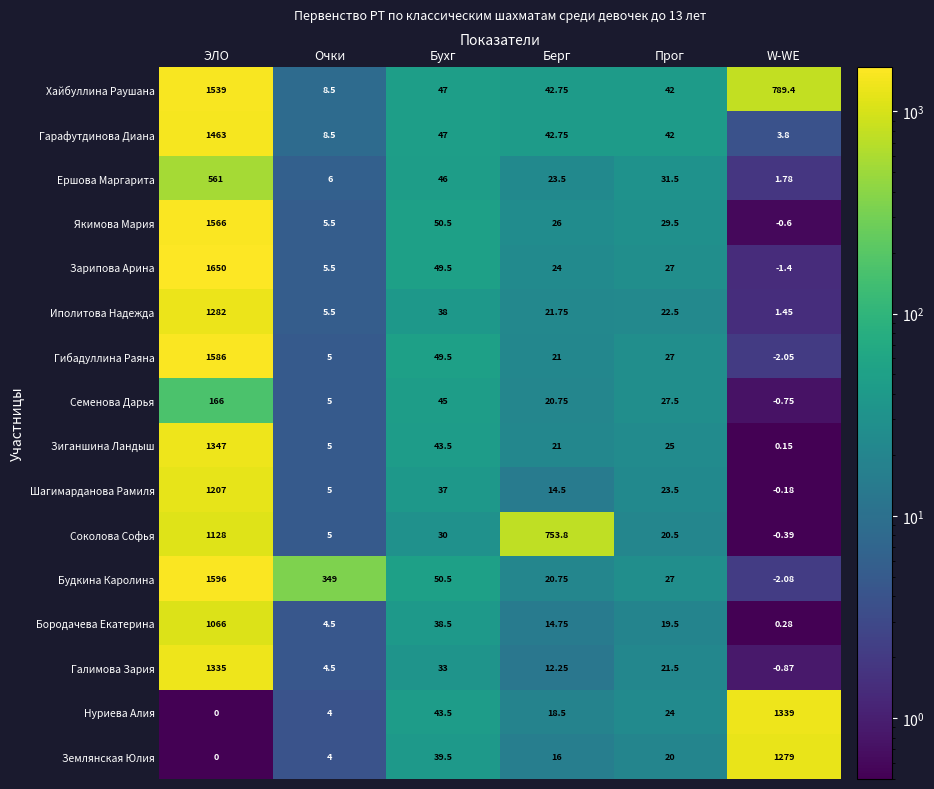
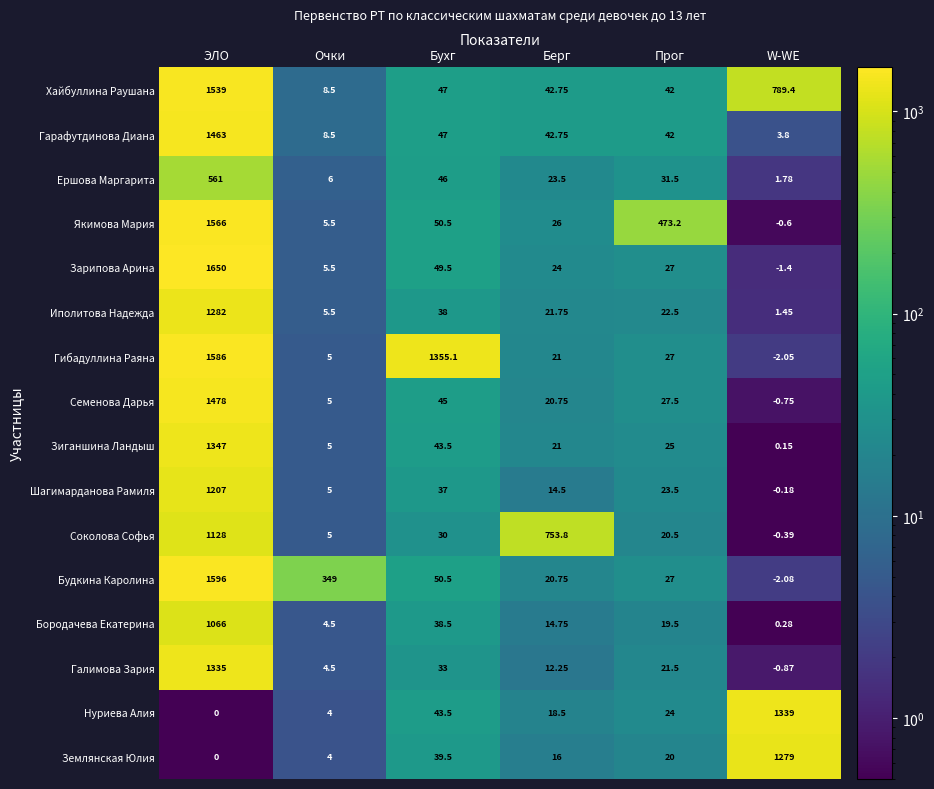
Якимова Мария, Прог: 29.5 -> 473.2
Гибадуллина Раяна, Бухг: 49.5 -> 1355.1
Семенова Дарья, ЭЛО: 166 -> 1478
